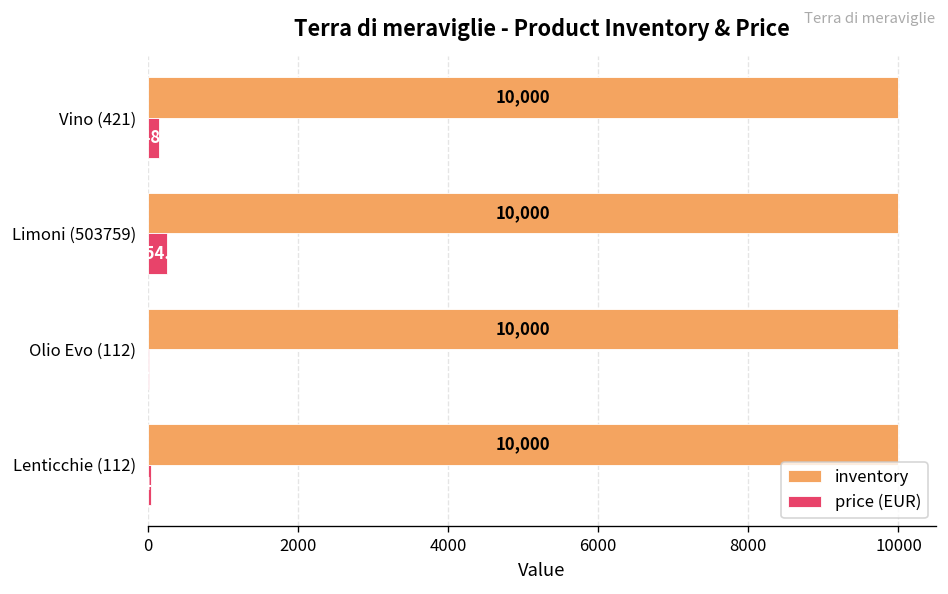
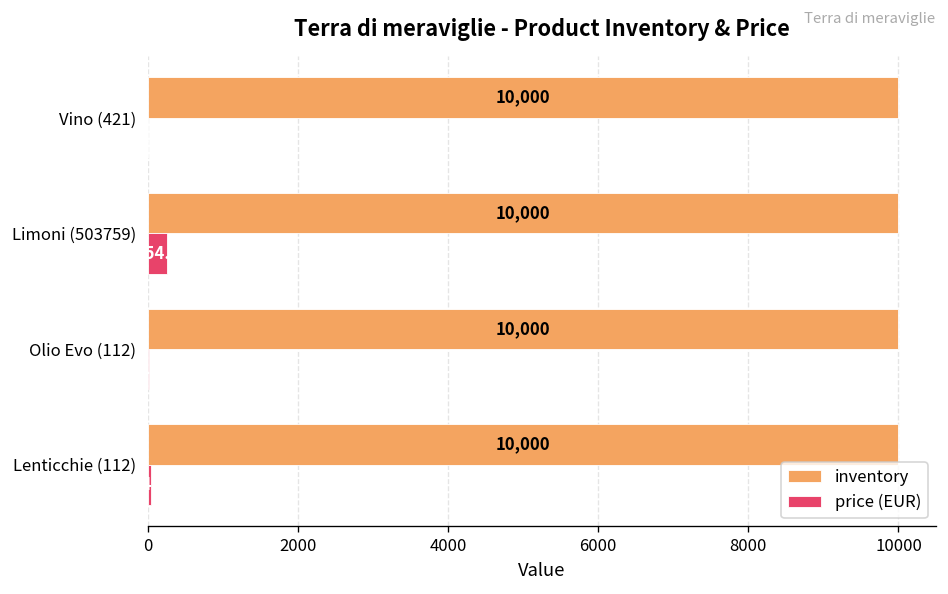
price (EUR), Vino (421): 100 -> 0
